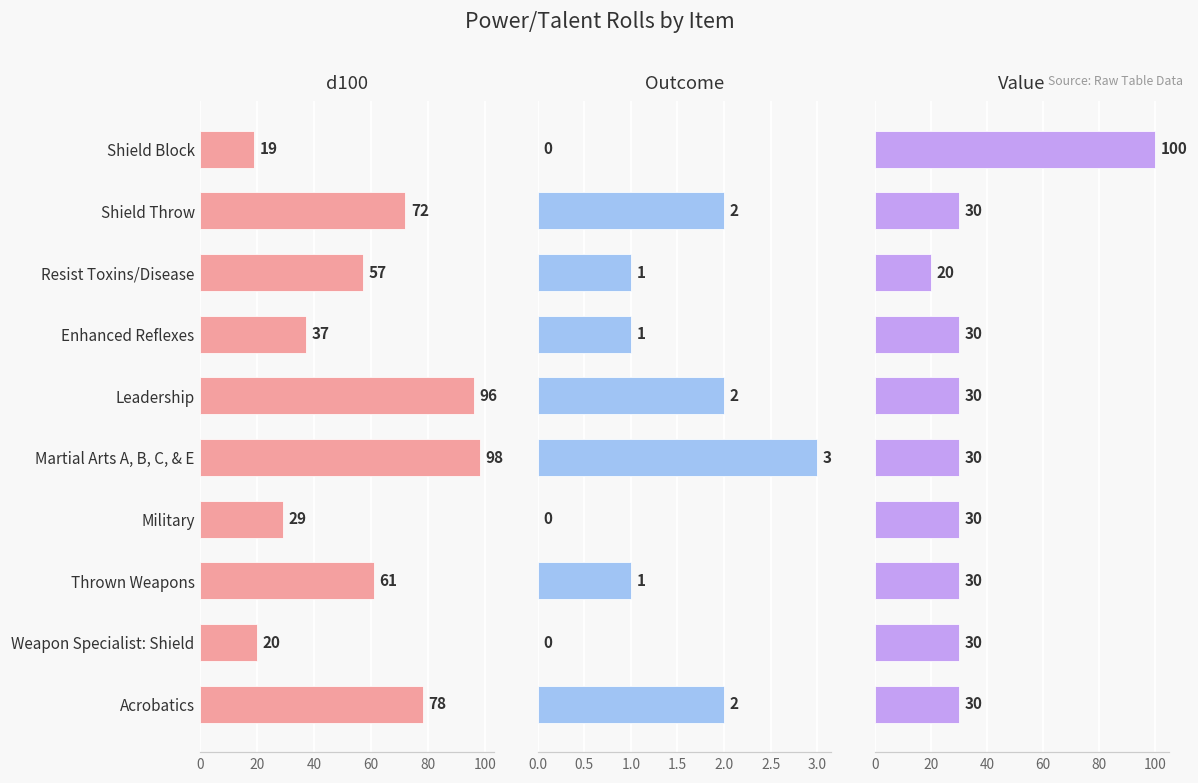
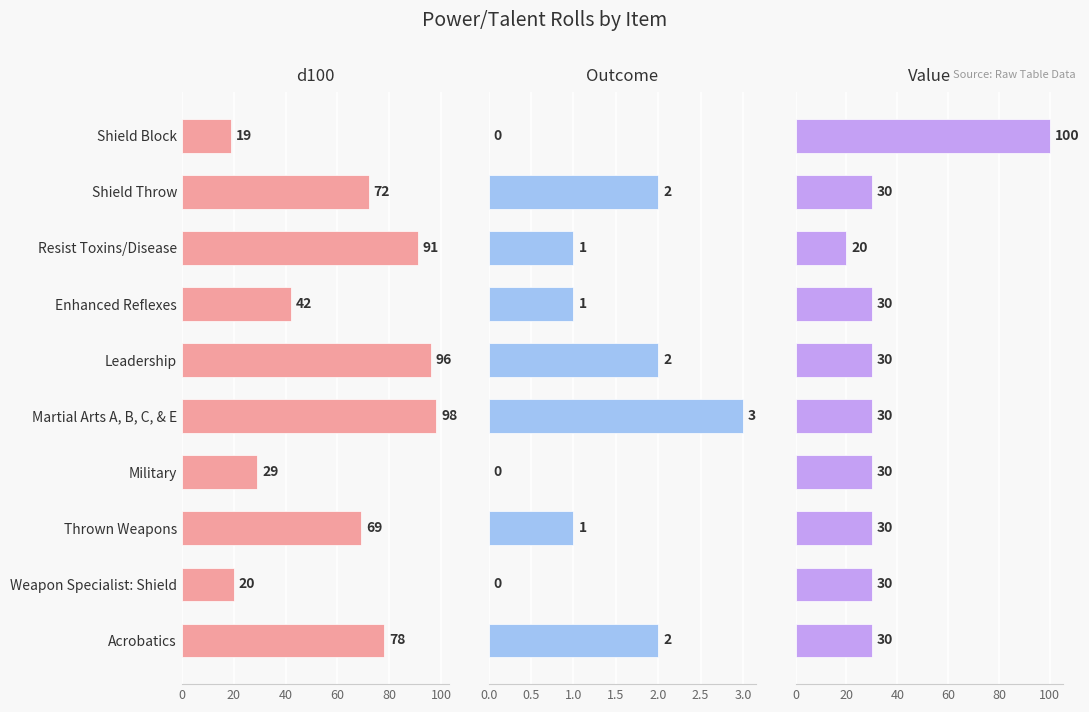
d100, Resist Toxins/Disease: 57 -> 91
d100, Enhanced Reflexes: 37 -> 42
d100, Thrown Weapons: 61 -> 69
